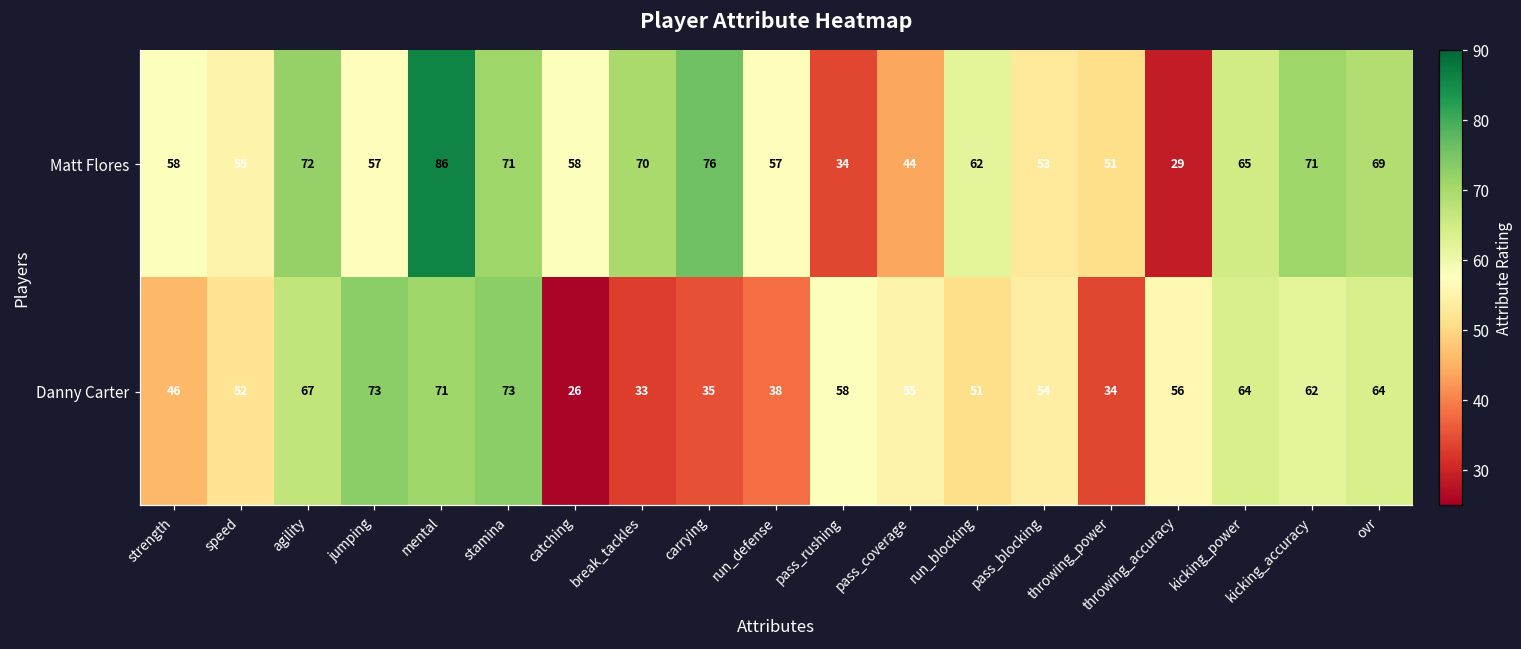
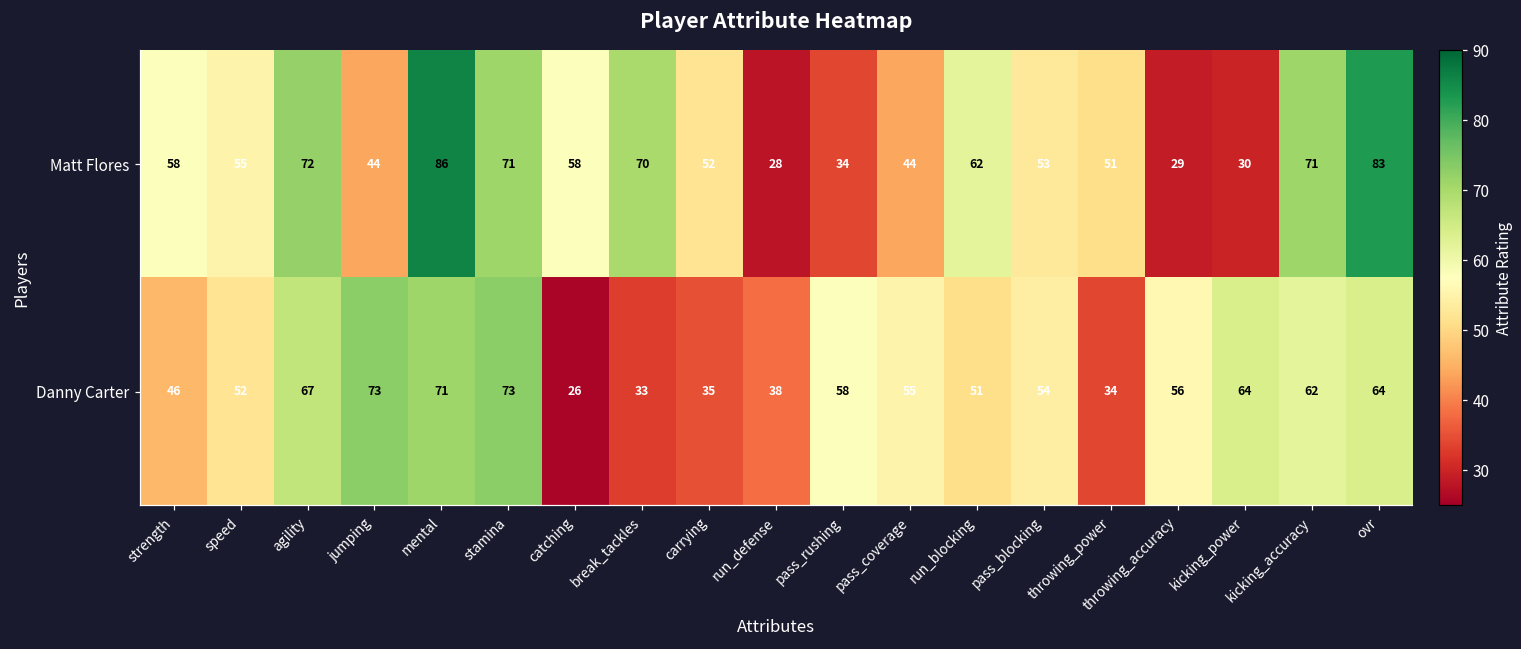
Matt Flores, jumping: 57 -> 44
Matt Flores, carrying: 76 -> 52
Matt Flores, run_defense: 57 -> 28
Matt Flores, kicking_power: 65 -> 30
Matt Flores, ovr: 69 -> 83
